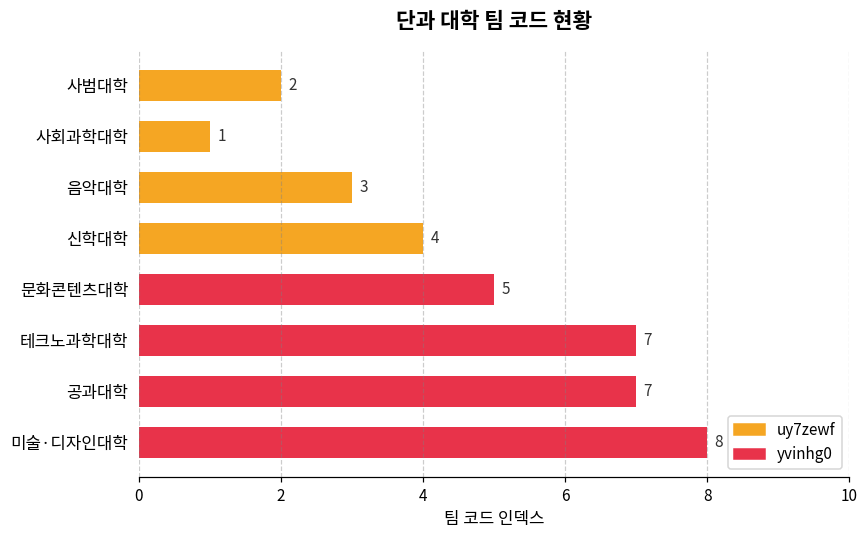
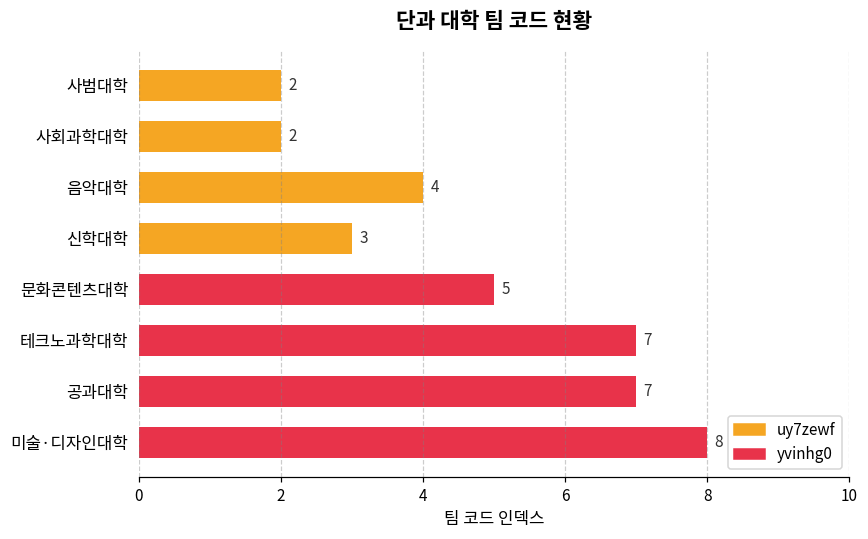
uy7zewf, 사회과학대학: 1 -> 2
uy7zewf, 음악대학: 3 -> 4
uy7zewf, 신학대학: 4 -> 3
